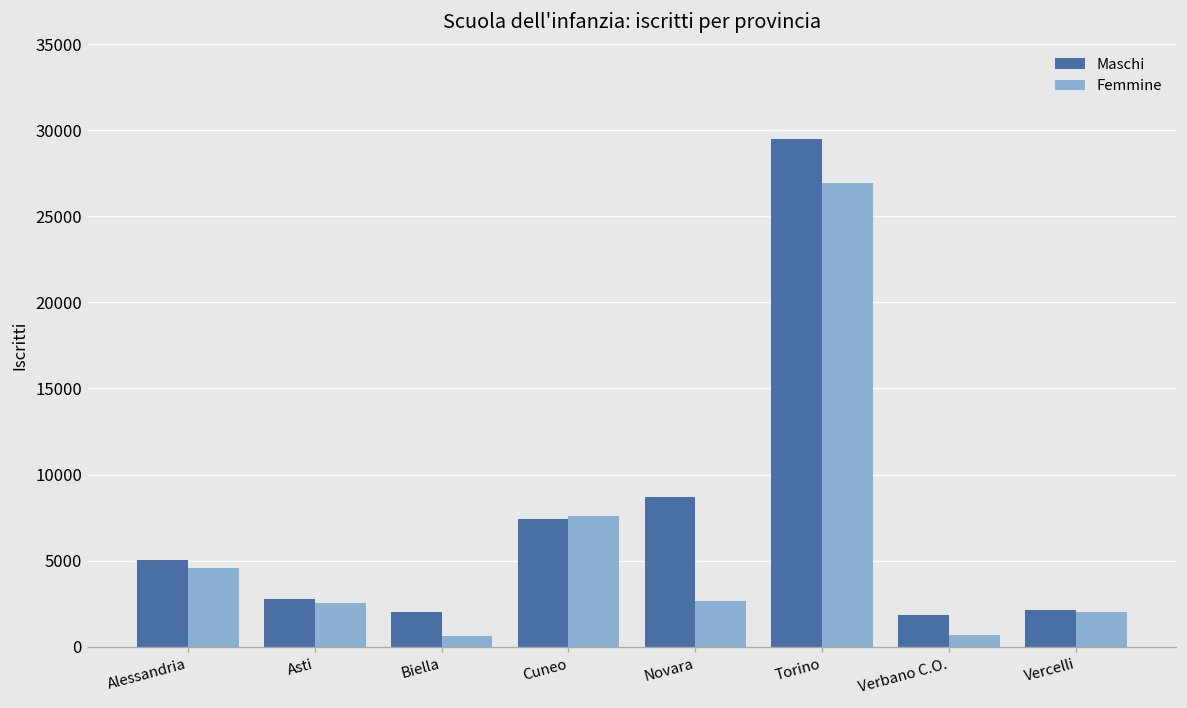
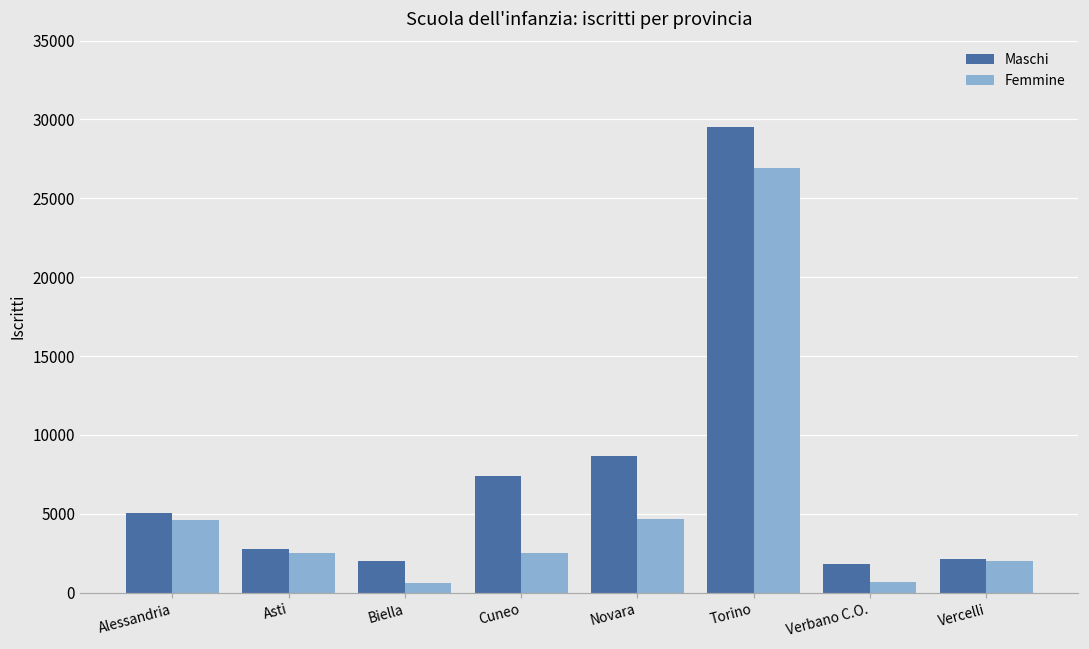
Femmine, Cuneo: 7600 -> 2500
Femmine, Novara: 2600 -> 4700
